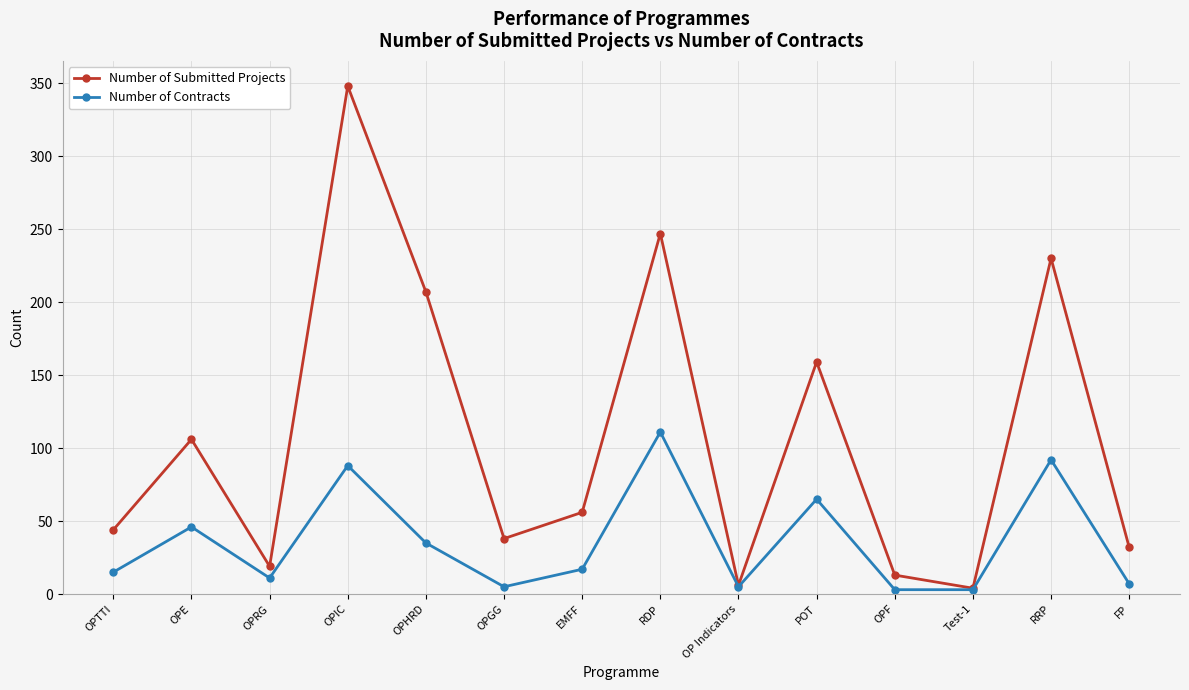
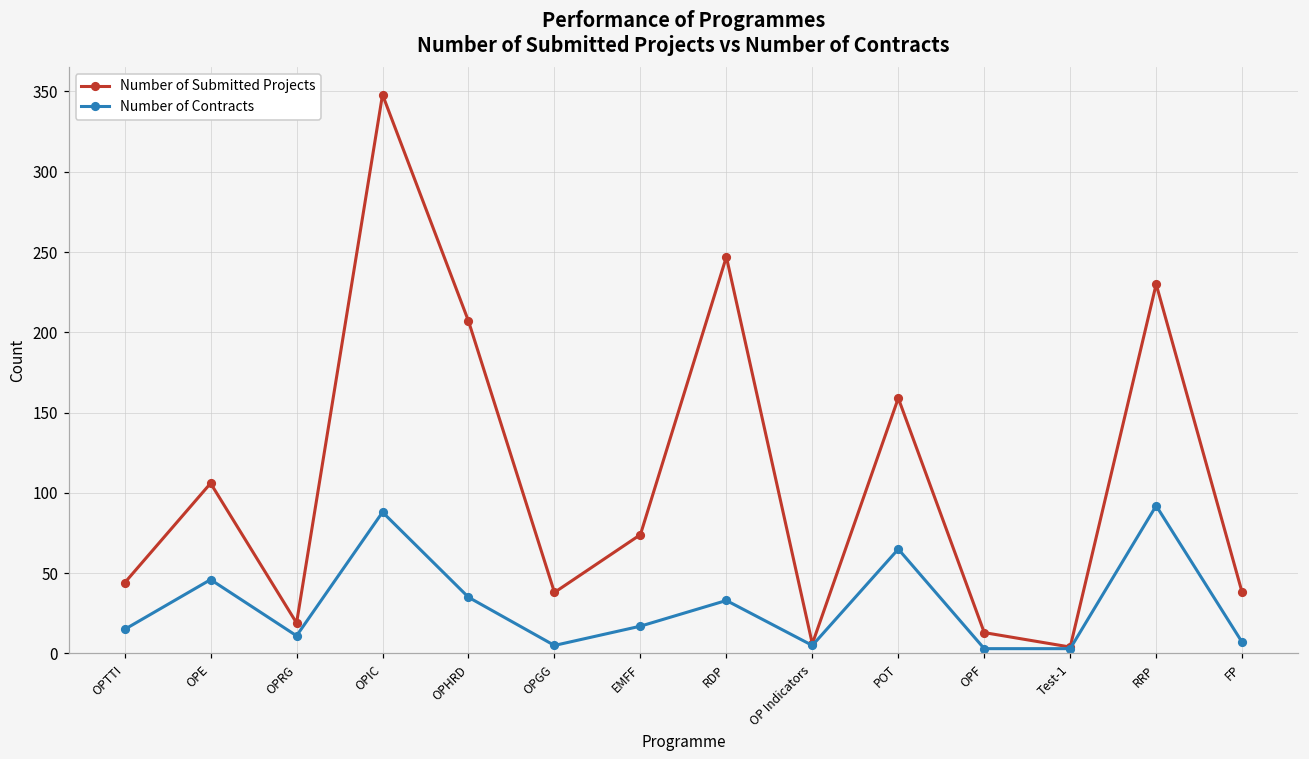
Number of Submitted Projects, EMFF: 56 -> 74
Number of Contracts, RDP: 111 -> 33
Number of Submitted Projects, FP: 32 -> 38
